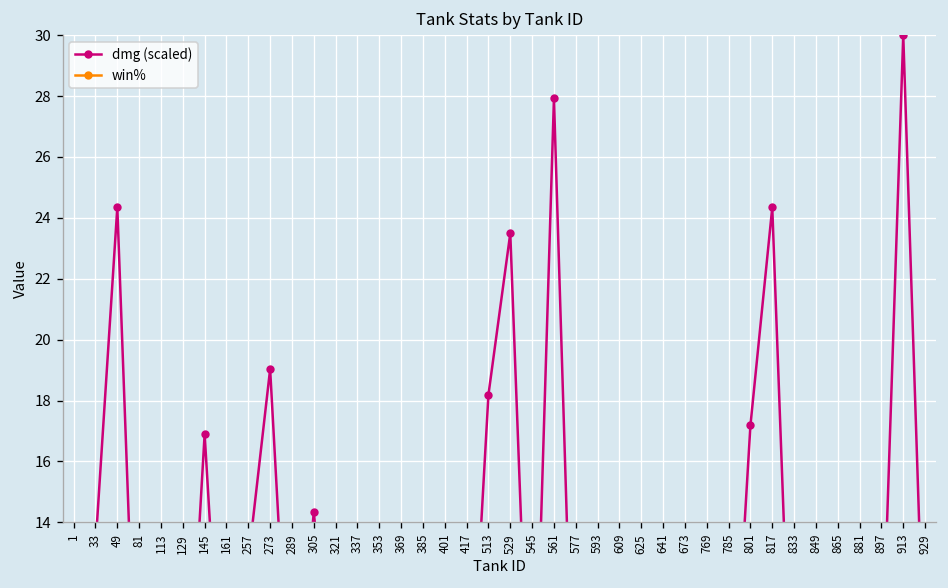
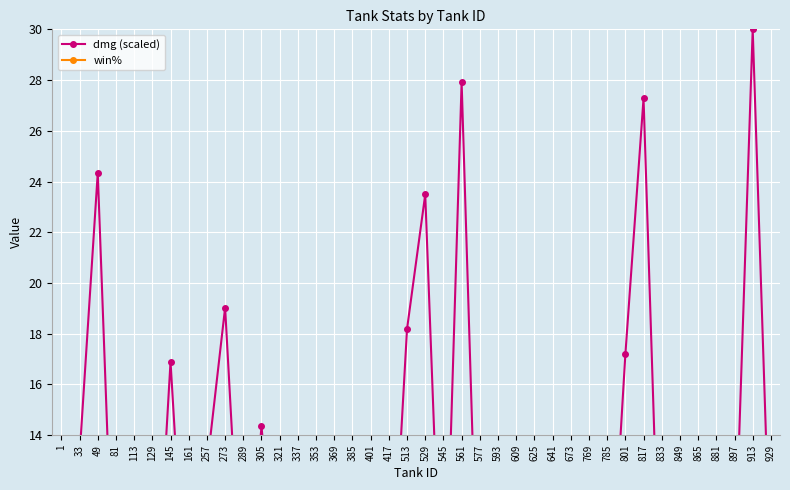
dmg (scaled), 817: 24.3 -> 27.3
